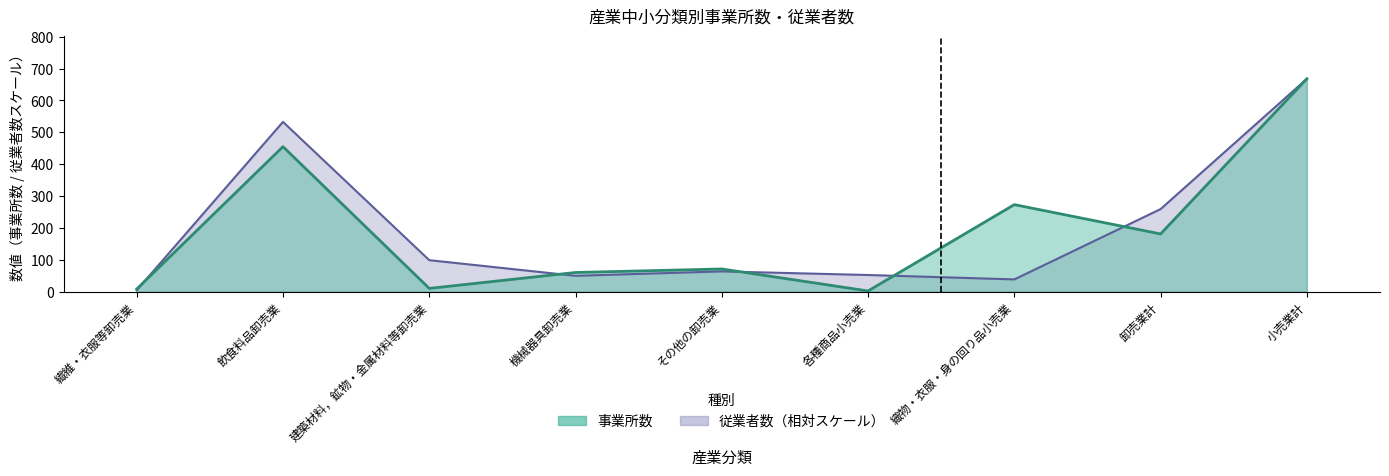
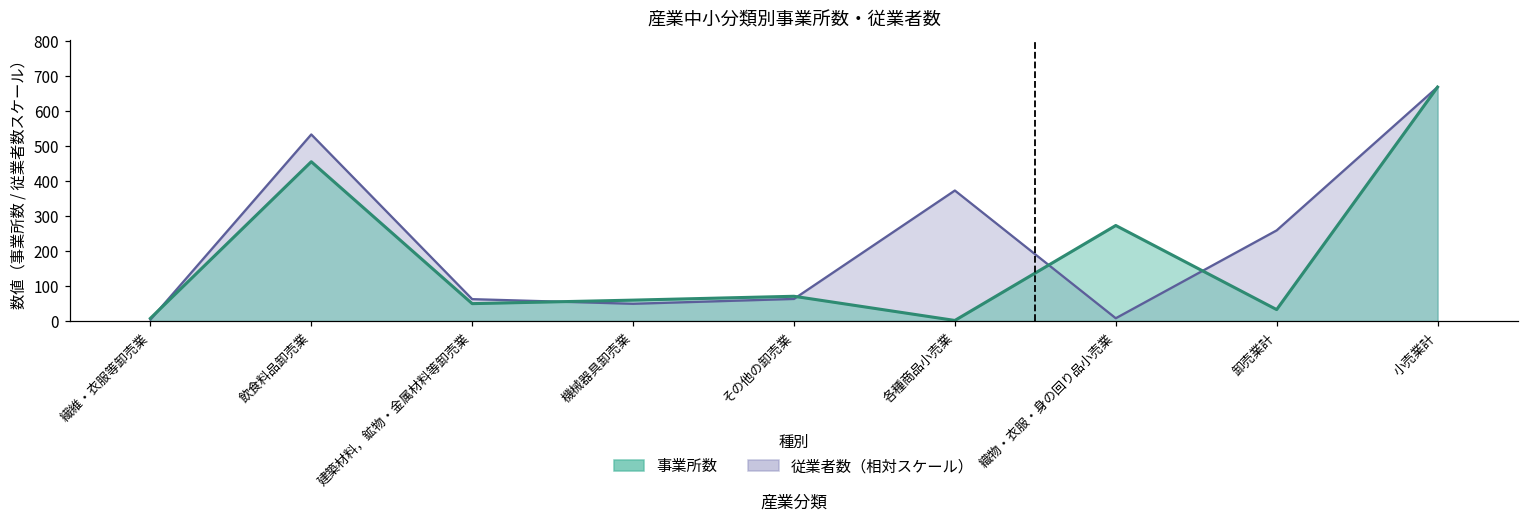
従業者数（相対スケール）, 建築材料，鉱物・金属材料等卸売業: 100 -> 60
事業所数, 建築材料，鉱物・金属材料等卸売業: 10 -> 50
従業者数（相対スケール）, 各種商品小売業: 50 -> 370
従業者数（相対スケール）, 織物・衣服・身の回り品小売業: 40 -> 10
事業所数, 卸売業計: 180 -> 30
